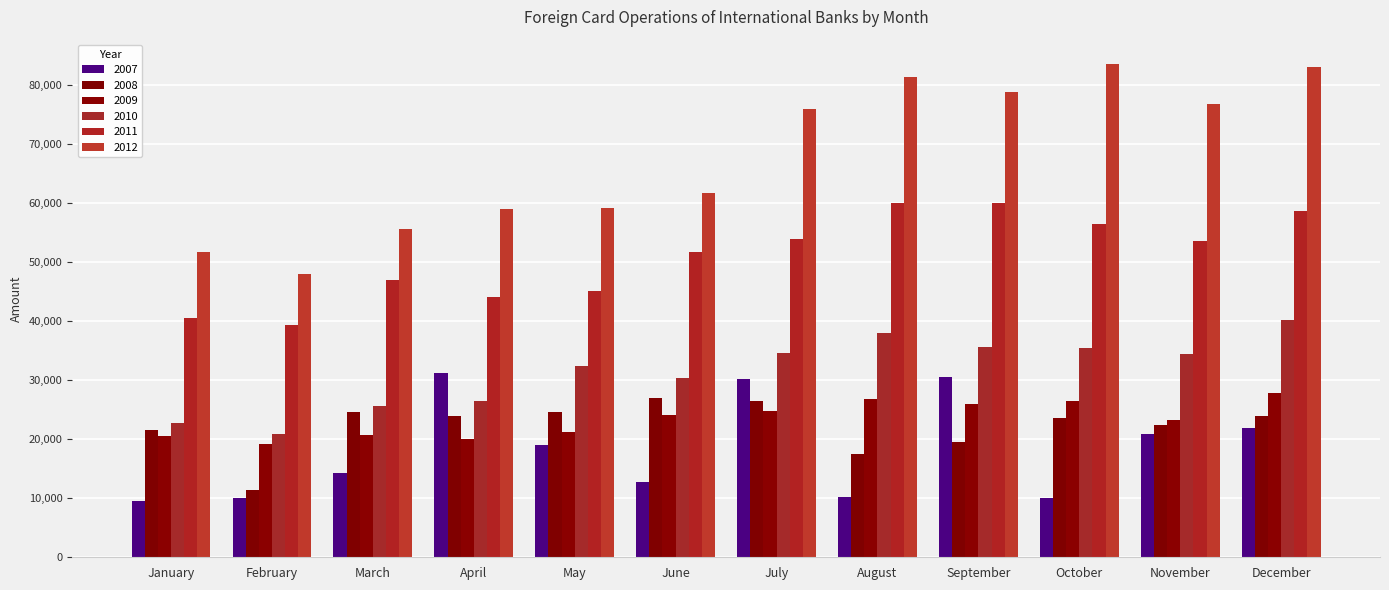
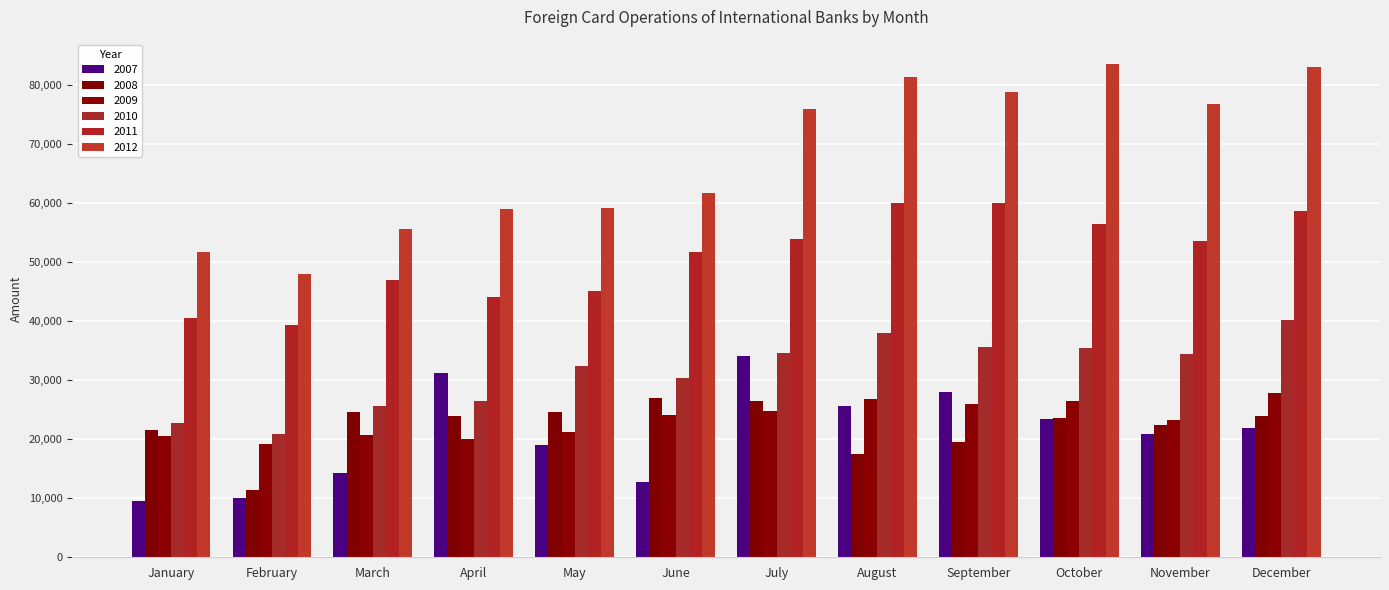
2007, July: 30,000 -> 34,000
2007, August: 10,000 -> 26,000
2007, September: 30,000 -> 28,000
2007, October: 10,000 -> 23,000
